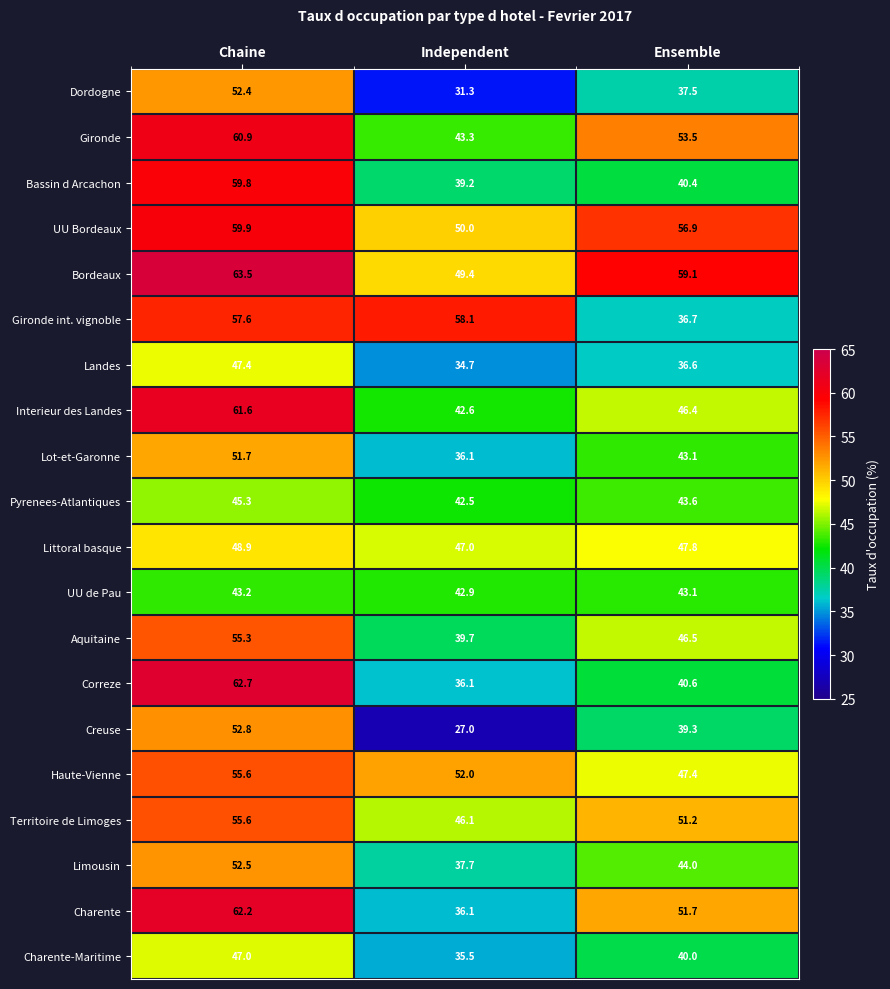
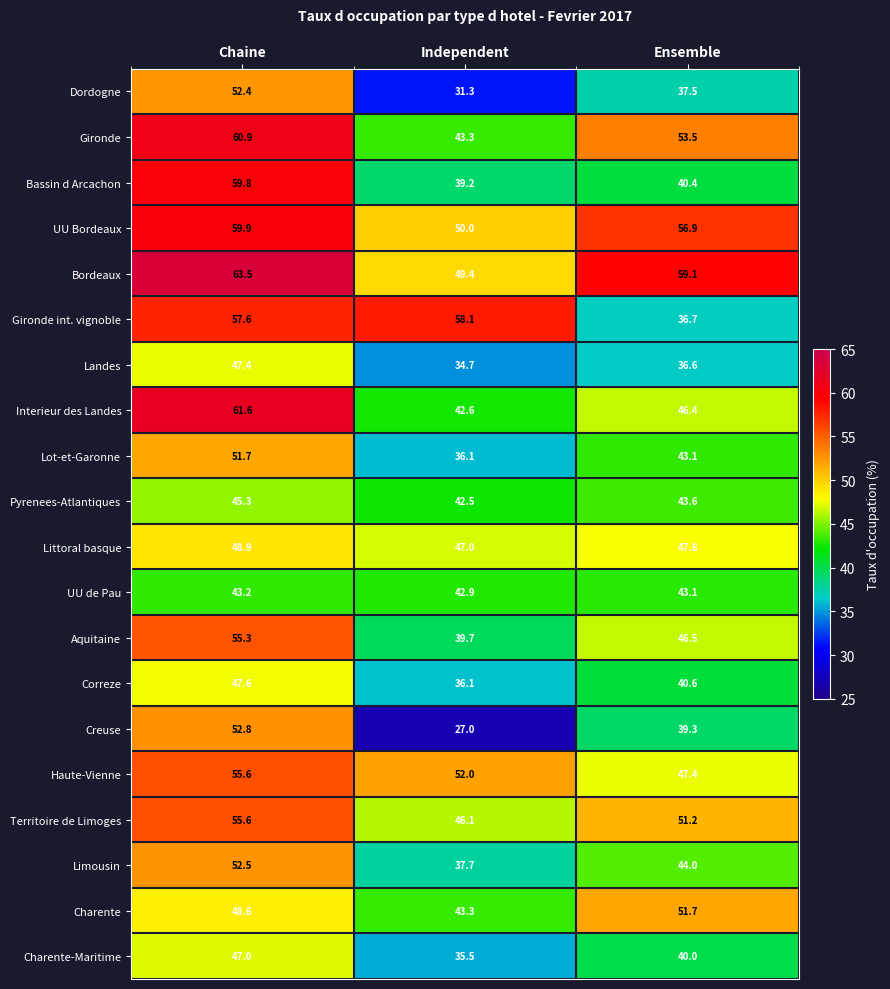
Correze, Chaine: 62.7 -> 47.6
Charente, Chaine: 62.2 -> 48.6
Charente, Independent: 36.1 -> 43.3
